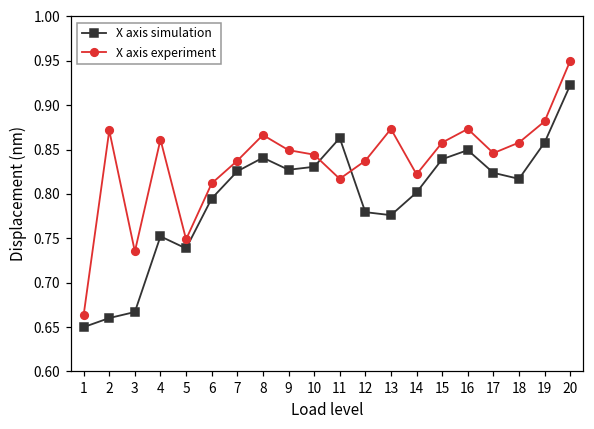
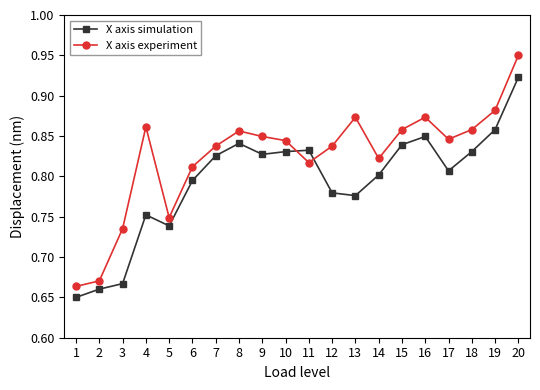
X axis experiment, 2: 0.87 -> 0.67
X axis experiment, 8: 0.87 -> 0.86
X axis simulation, 11: 0.86 -> 0.83
X axis simulation, 17: 0.82 -> 0.81
X axis simulation, 18: 0.82 -> 0.83
